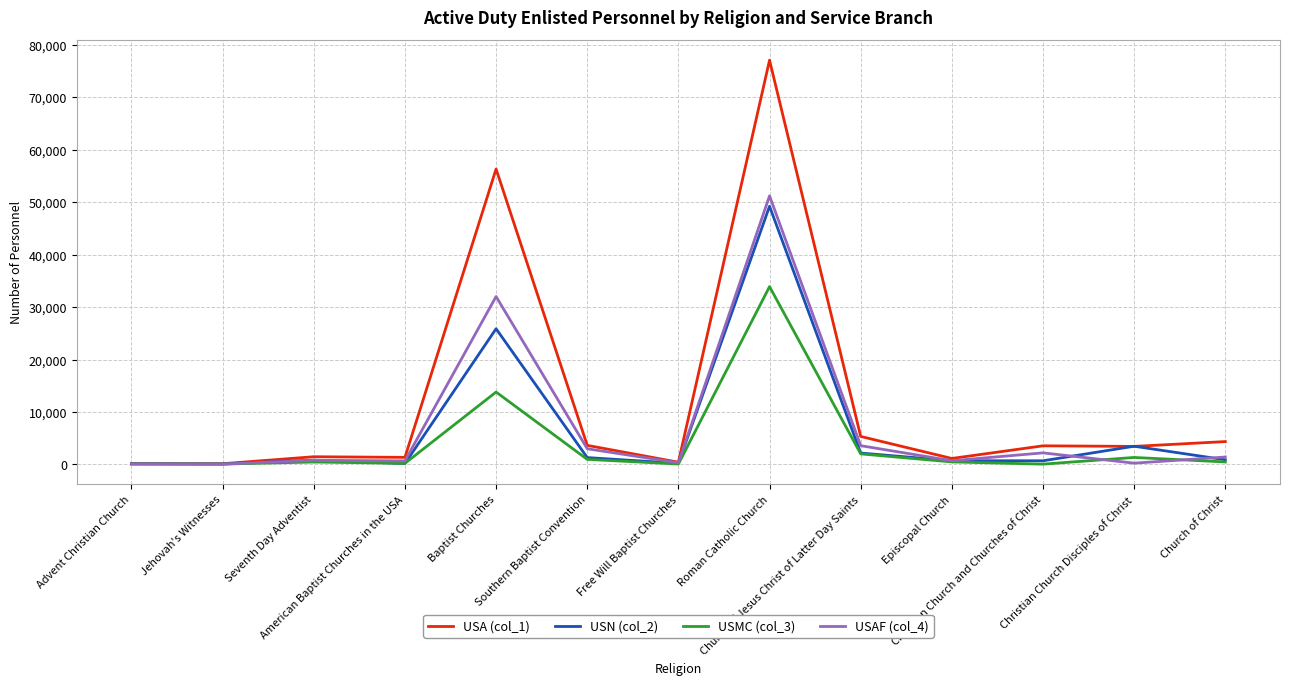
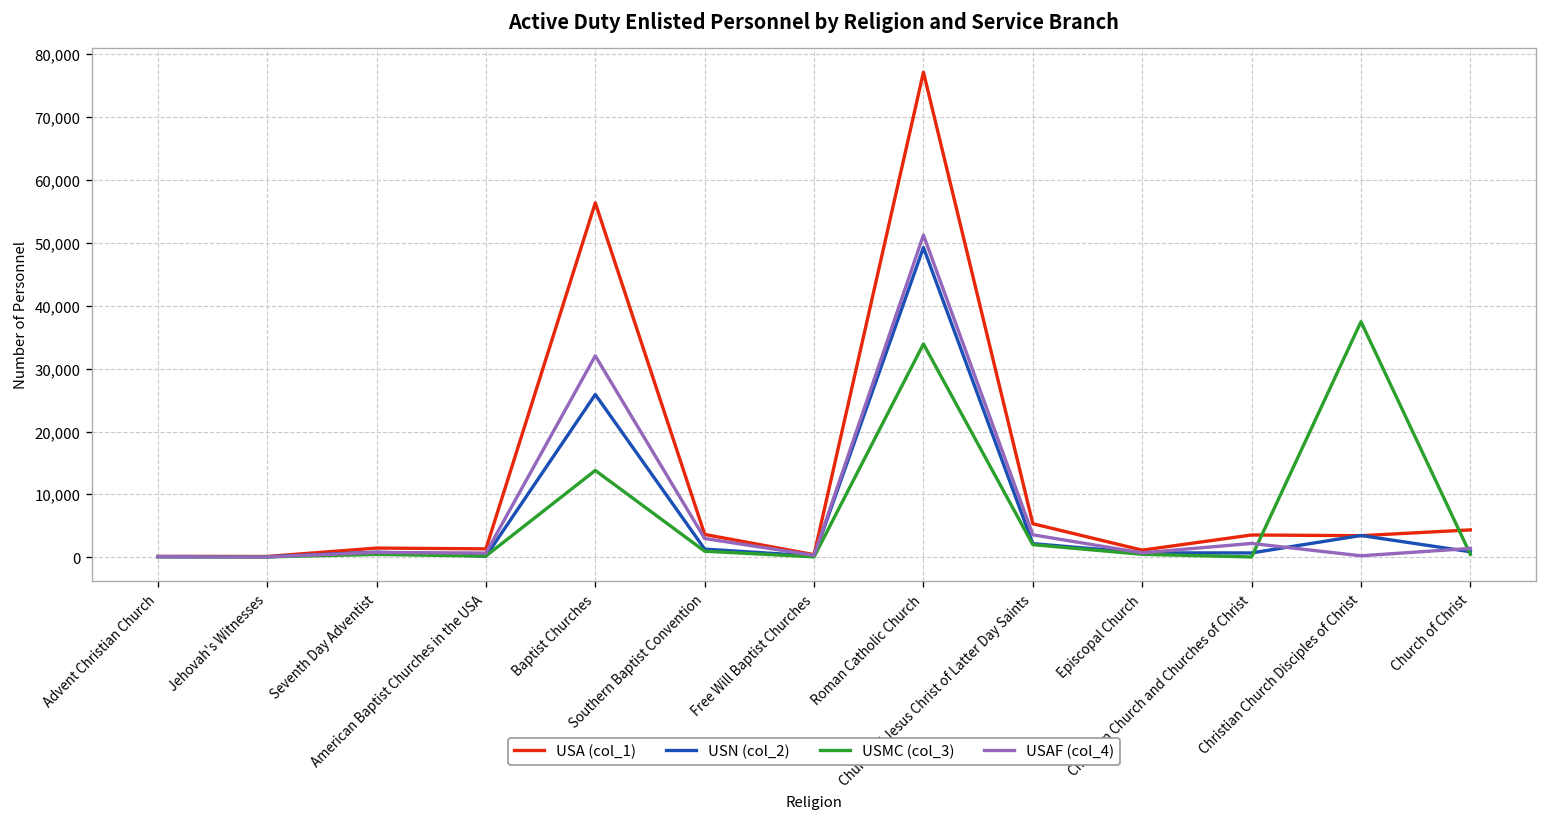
USMC (col_3), Christian Church Disciples of Christ: 1,000 -> 37,000
